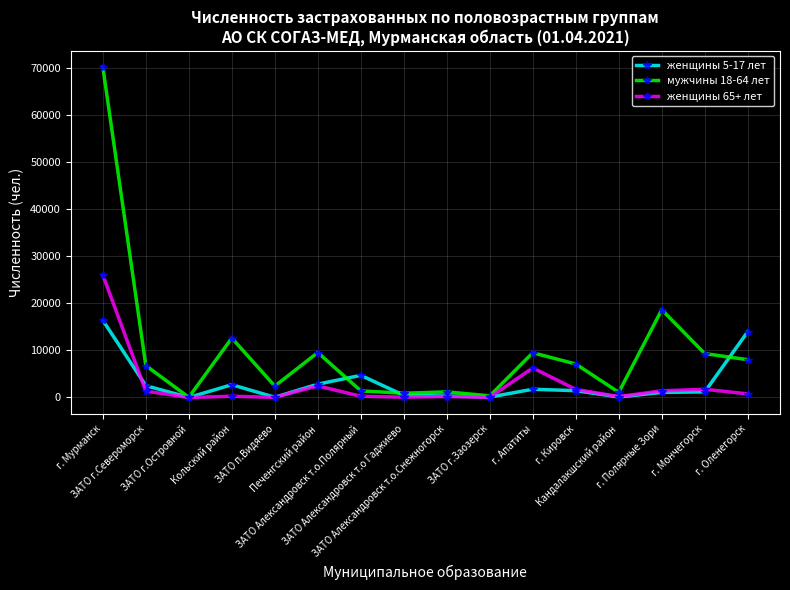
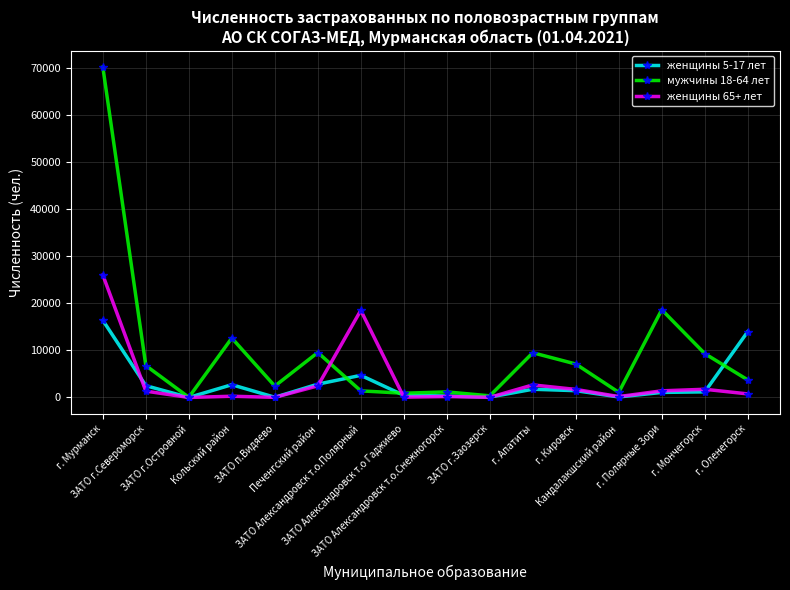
женщины 65+ лет, ЗАТО Александровск т.о.Полярный: 0 -> 18000
женщины 65+ лет, г. Апатиты: 6000 -> 3000
мужчины 18-64 лет, г. Оленегорск: 8000 -> 4000
